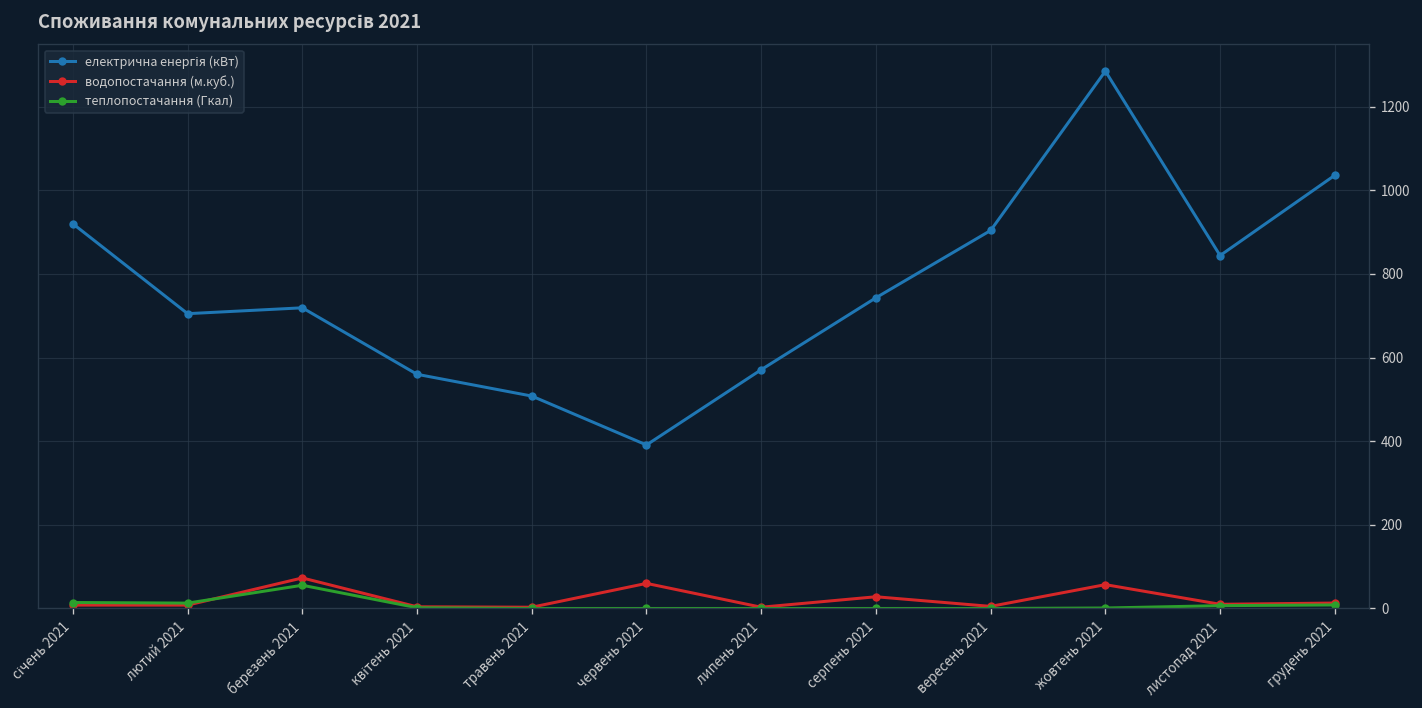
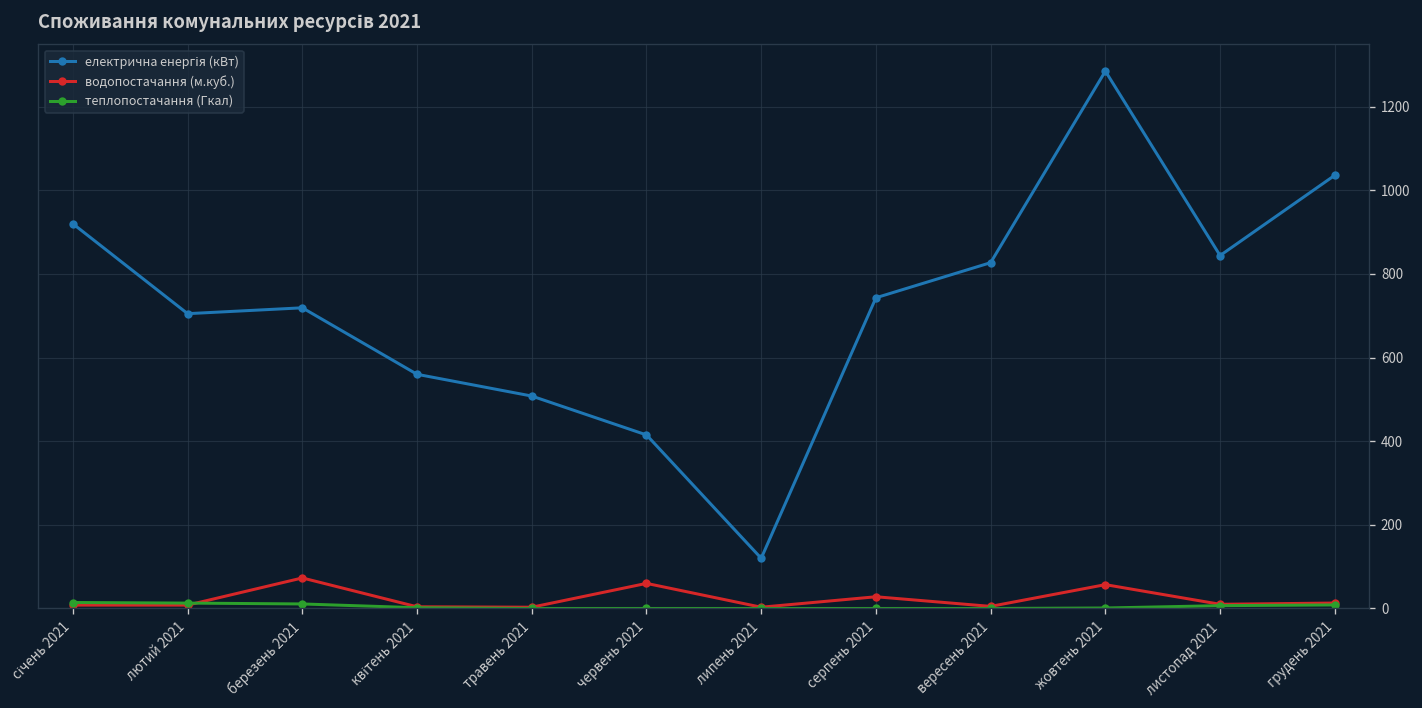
теплопостачання (Гкал), березень 2021: 60 -> 10
електрична енергія (кВт), червень 2021: 390 -> 420
електрична енергія (кВт), липень 2021: 570 -> 120
електрична енергія (кВт), вересень 2021: 900 -> 830
